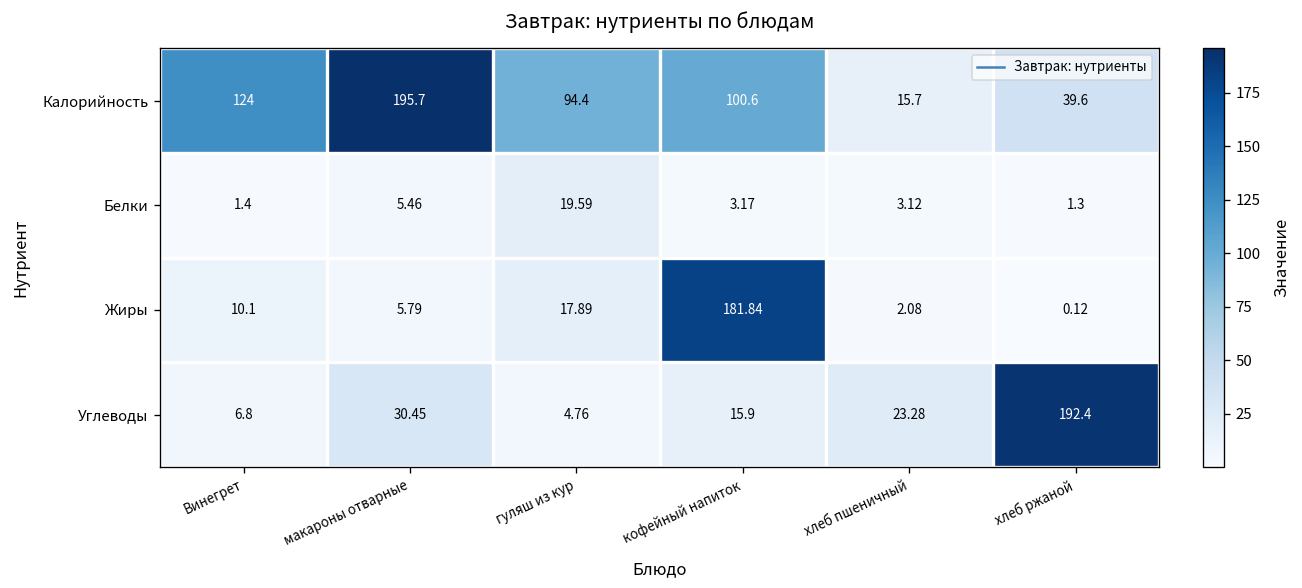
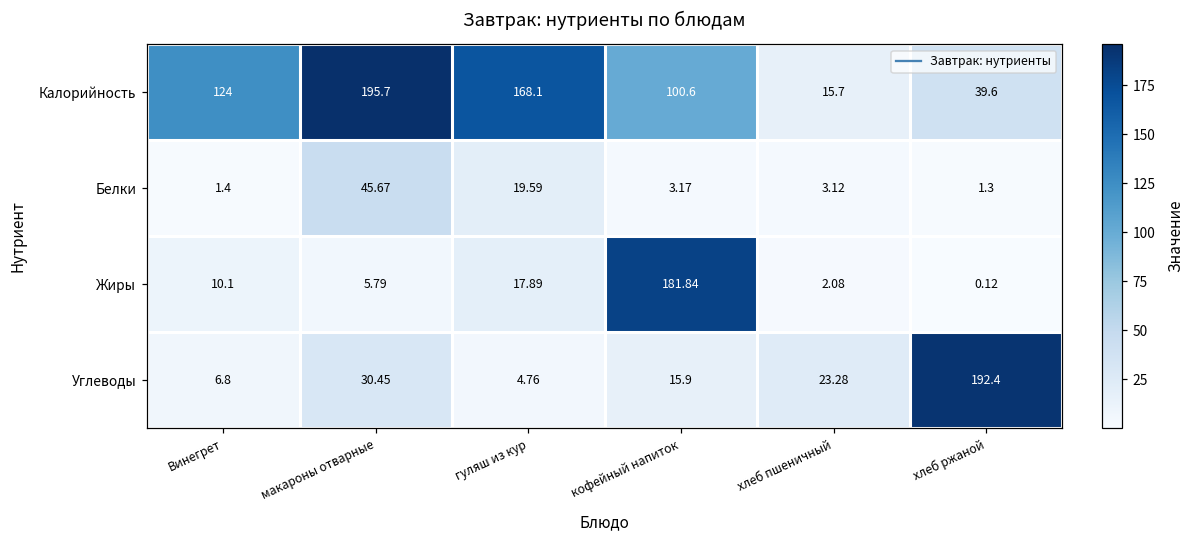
Калорийность, гуляш из кур: 94.4 -> 168.1
Белки, макароны отварные: 5.46 -> 45.67
